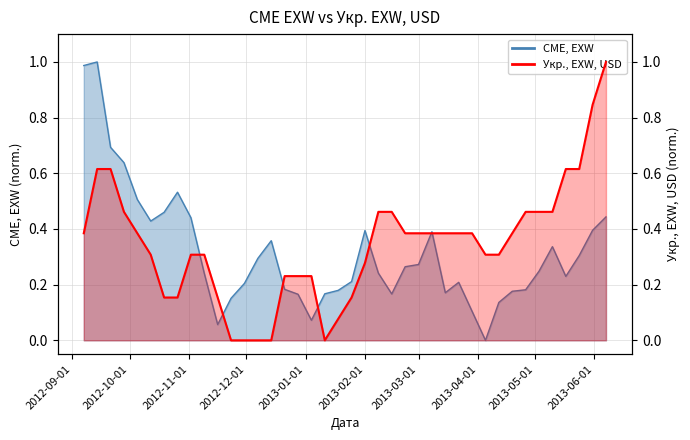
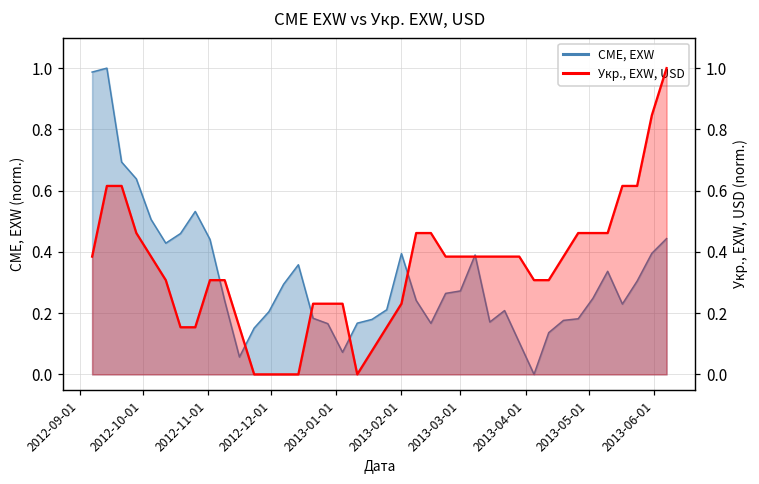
Укр., EXW, USD, 2013-02-01: 0.28 -> 0.23
